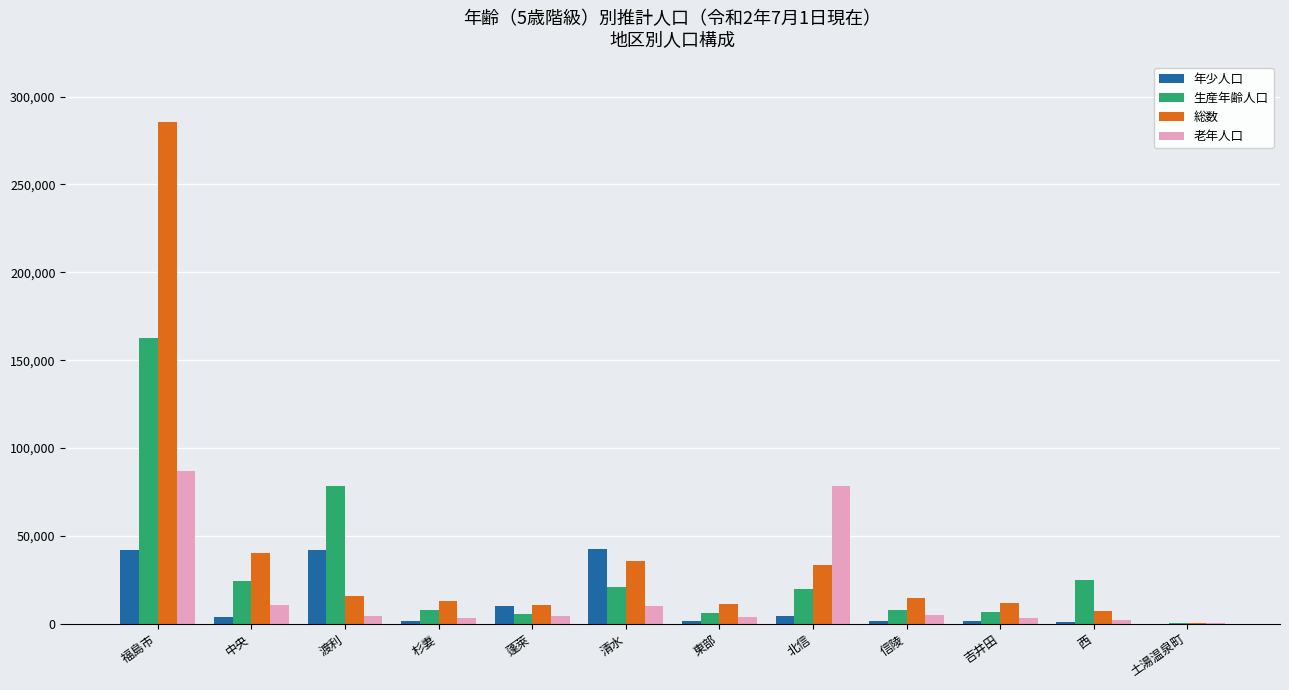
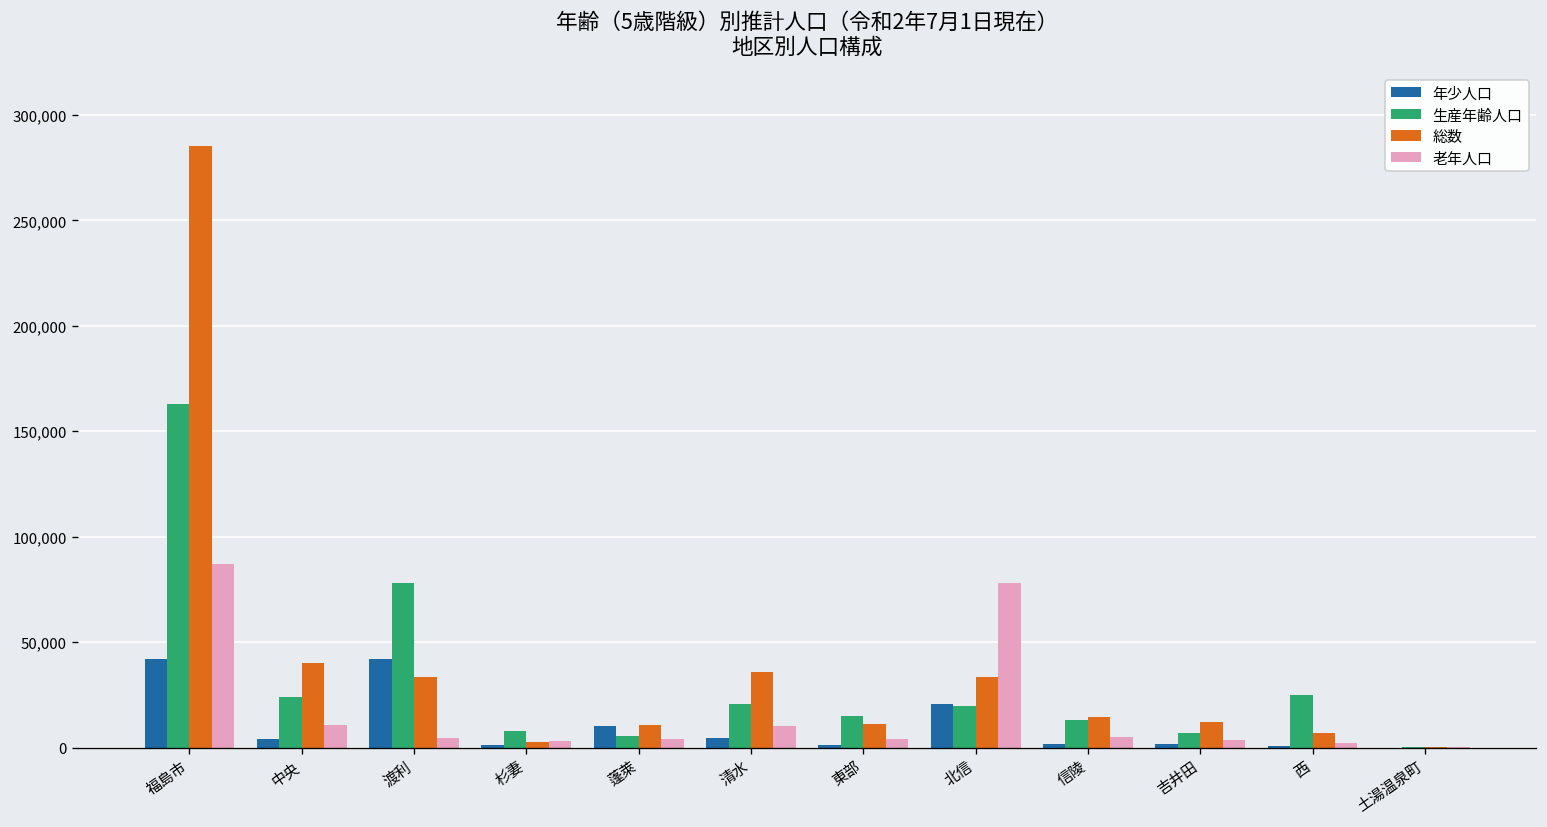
総数, 渡利: 16,000 -> 33,000
総数, 杉妻: 13,000 -> 2,000
年少人口, 清水: 43,000 -> 4,000
生産年齢人口, 東部: 6,000 -> 15,000
年少人口, 北信: 4,000 -> 20,000
生産年齢人口, 信陵: 8,000 -> 13,000
